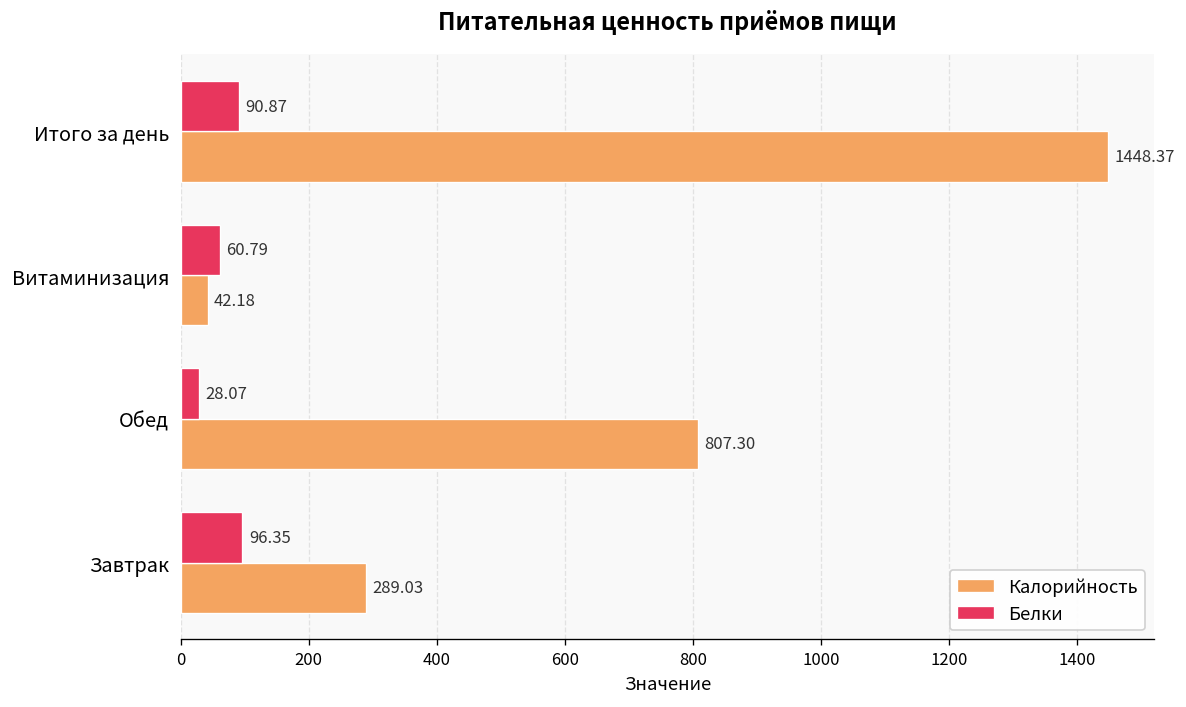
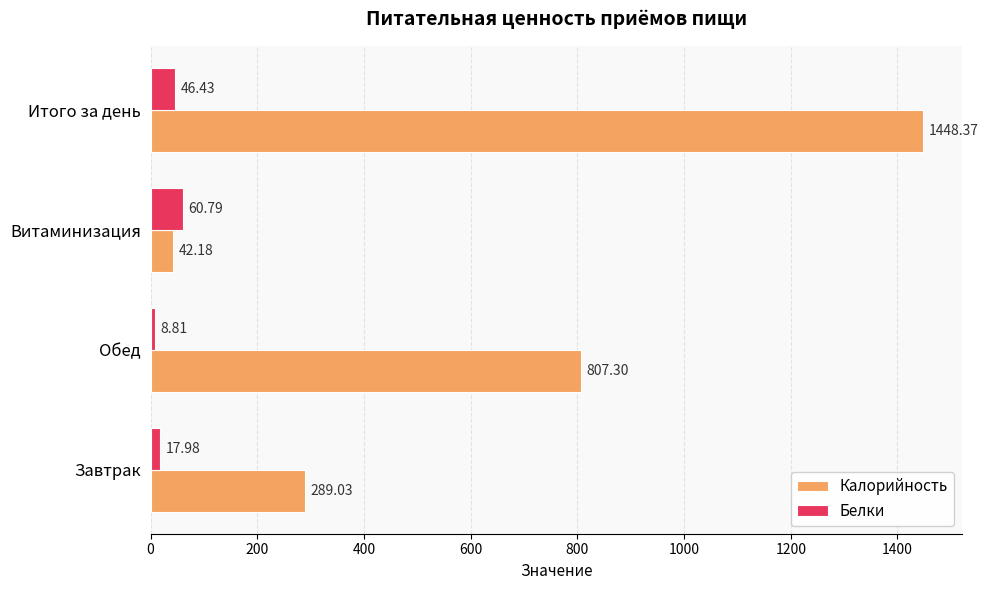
Белки, Итого за день: 90.87 -> 46.43
Белки, Обед: 28.07 -> 8.81
Белки, Завтрак: 96.35 -> 17.98
